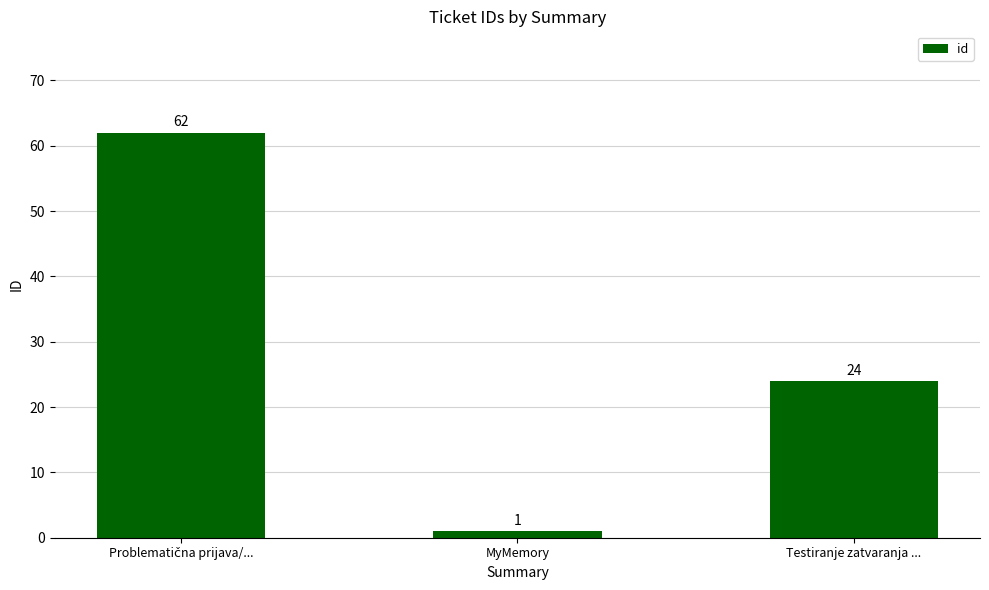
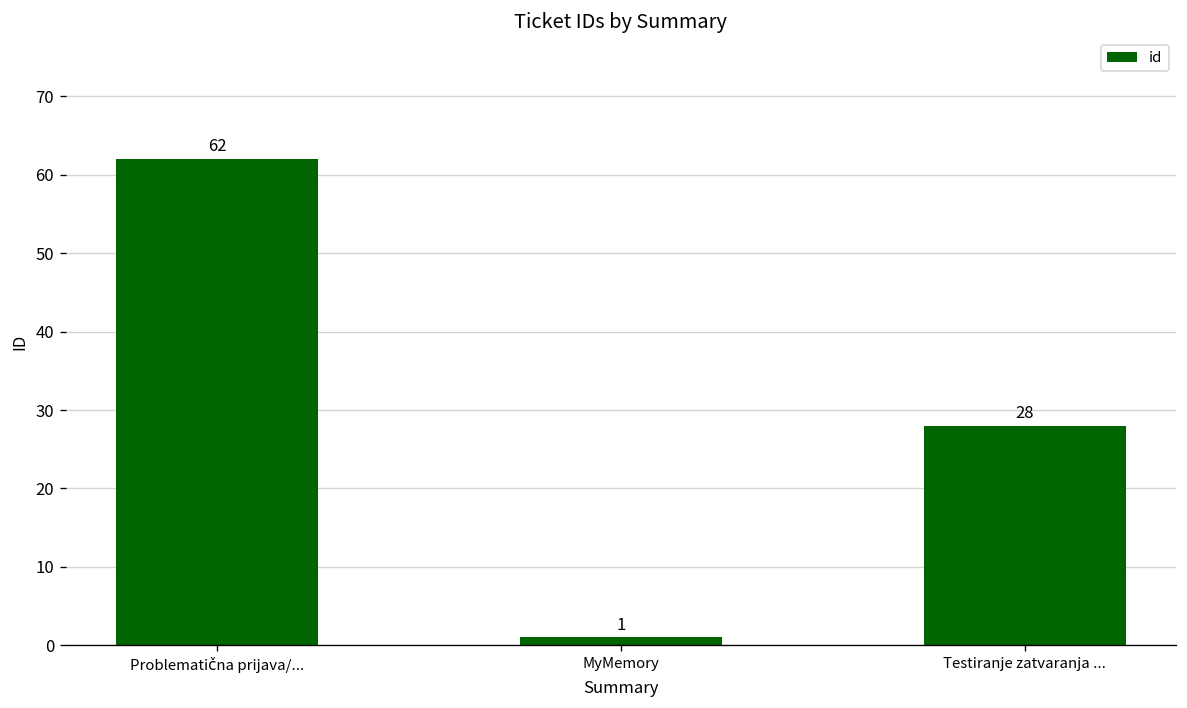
Testiranje zatvaranja ...: 24 -> 28
